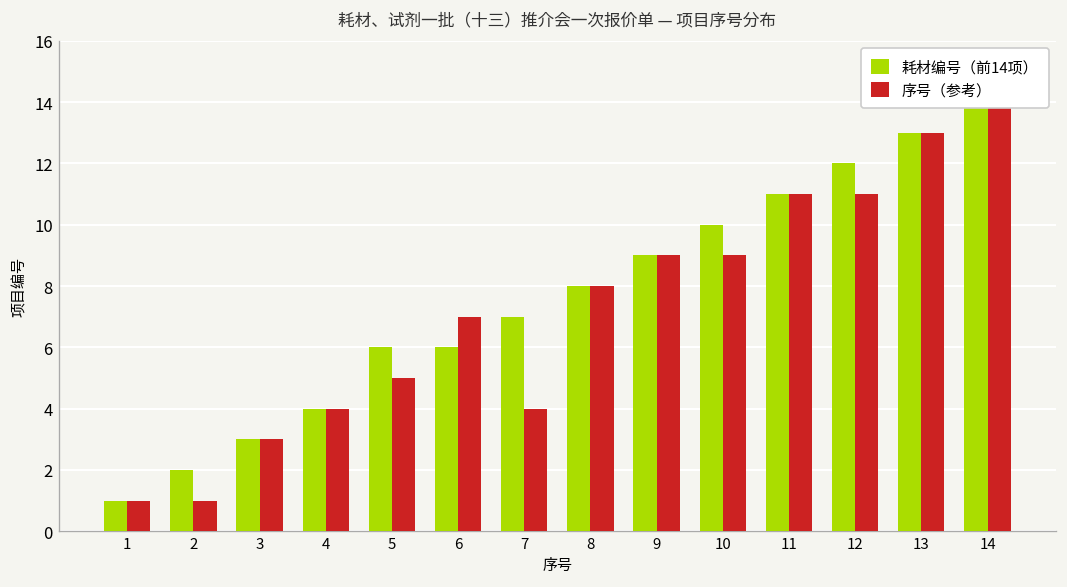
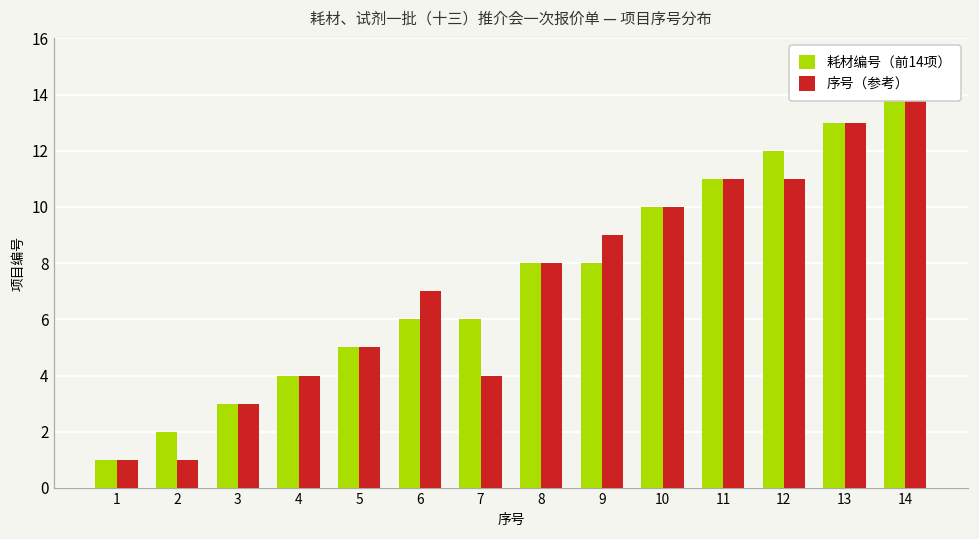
耗材编号（前14项）, 5: 6 -> 5
耗材编号（前14项）, 7: 7 -> 6
耗材编号（前14项）, 9: 9 -> 8
序号（参考）, 10: 9 -> 10
